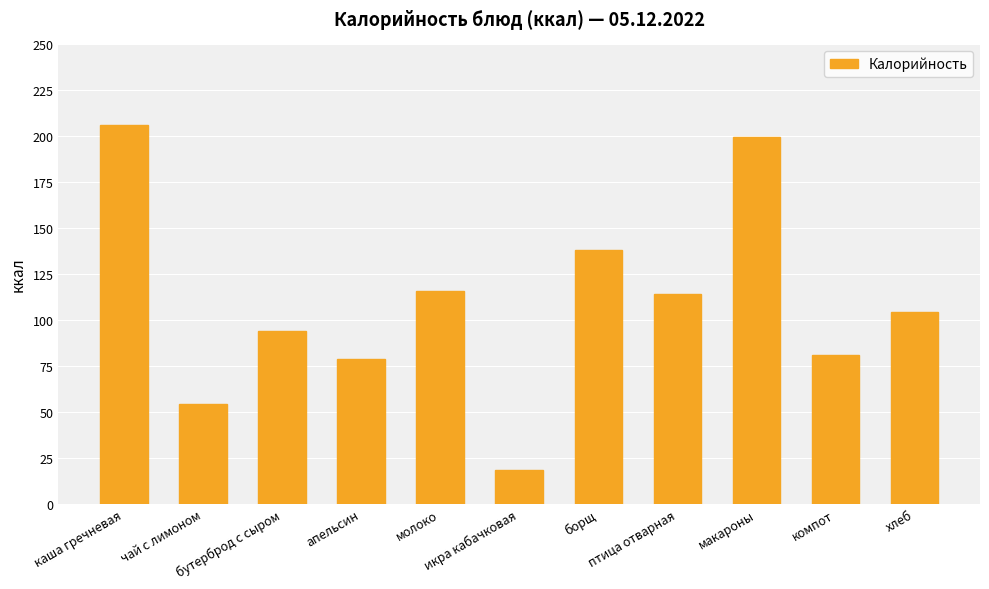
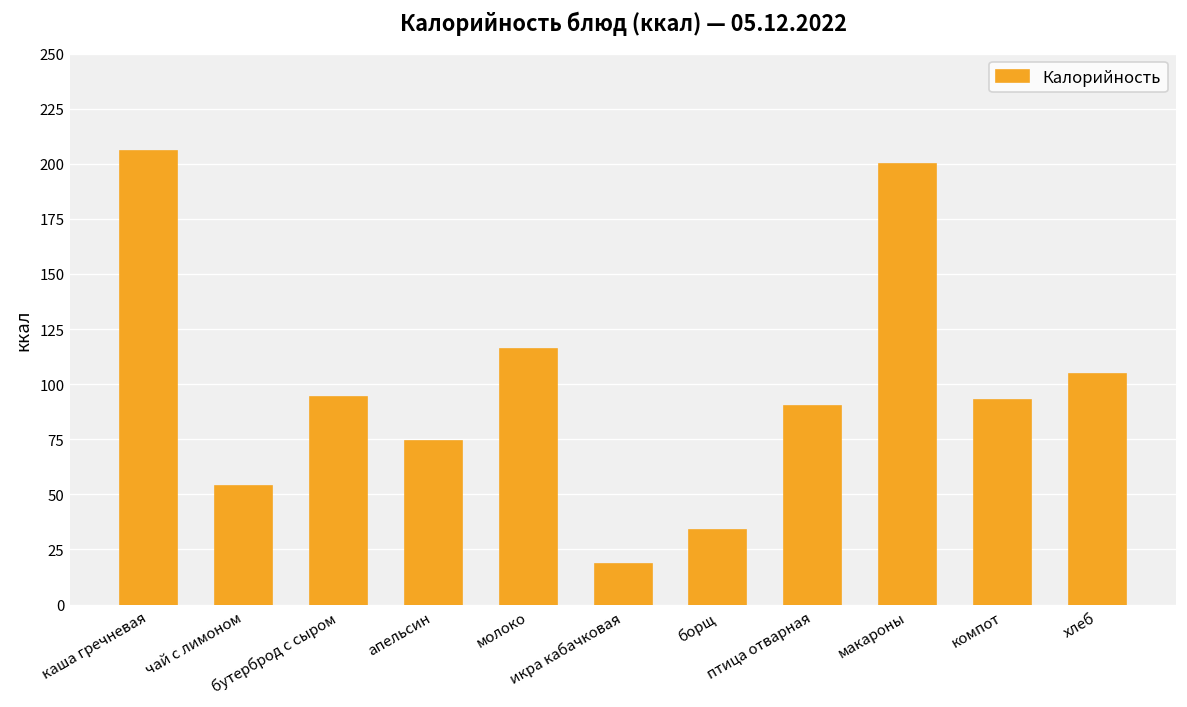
апельсин: 79 -> 74
борщ: 138 -> 34
птица отварная: 114 -> 90
компот: 81 -> 93
